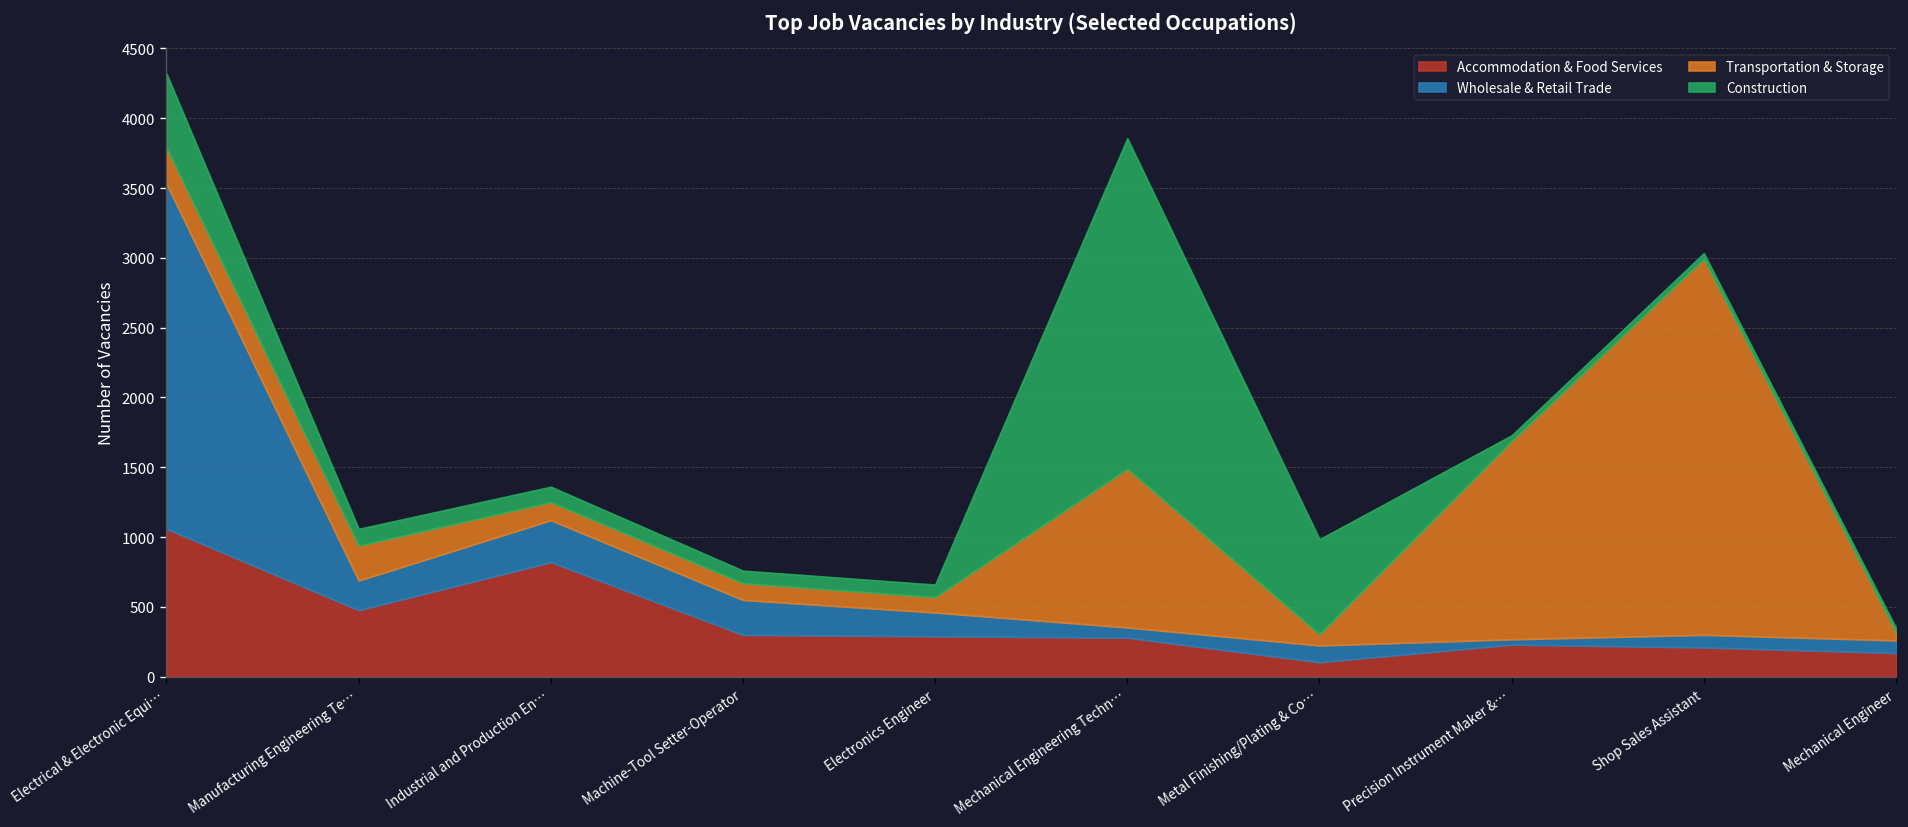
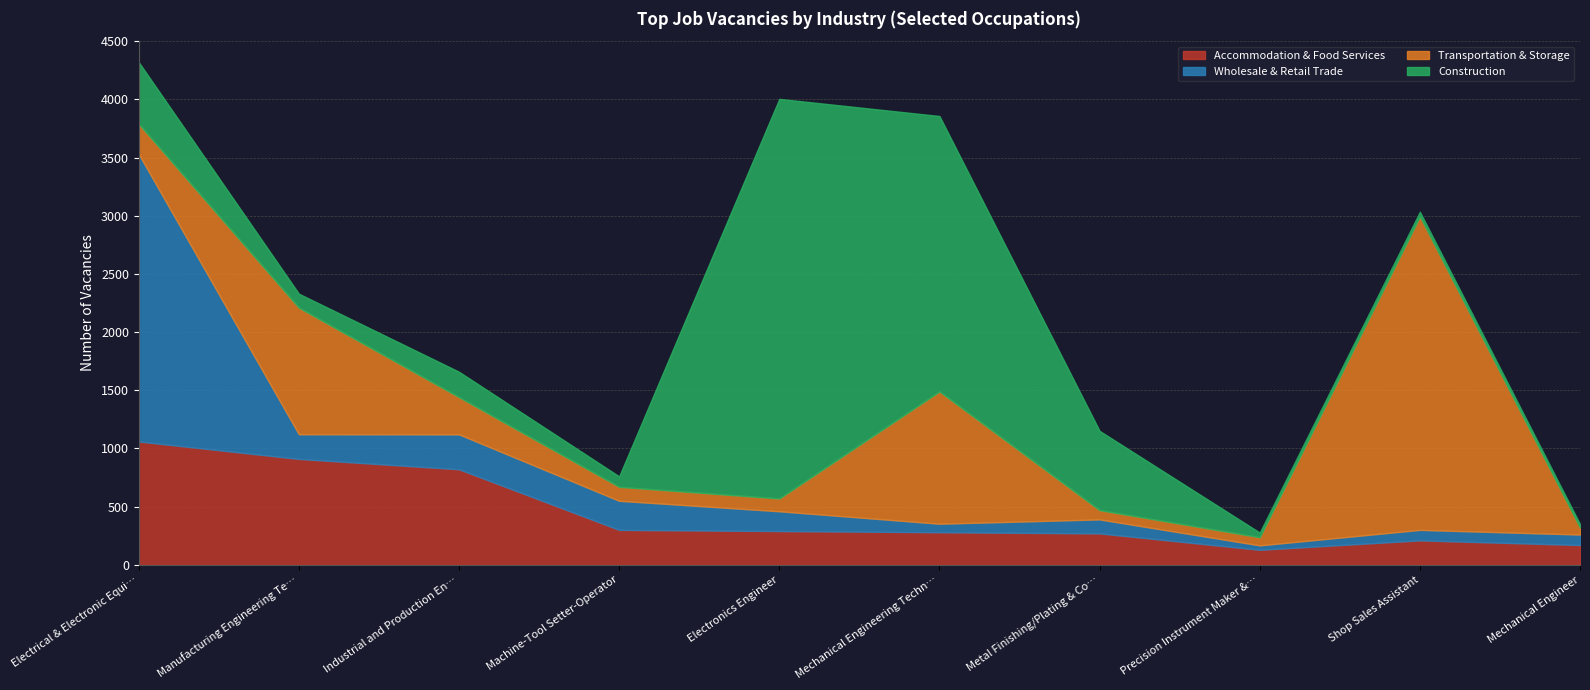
Accommodation & Food Services, Manufacturing Engineering Te…: 480 -> 910
Transportation & Storage, Manufacturing Engineering Te…: 250 -> 1090
Transportation & Storage, Industrial and Production En…: 130 -> 320
Construction, Industrial and Production En…: 110 -> 220
Construction, Electronics Engineer: 90 -> 3430
Accommodation & Food Services, Metal Finishing/Plating & Co…: 100 -> 270
Accommodation & Food Services, Precision Instrument Maker &…: 230 -> 130
Transportation & Storage, Precision Instrument Maker &…: 1420 -> 70
